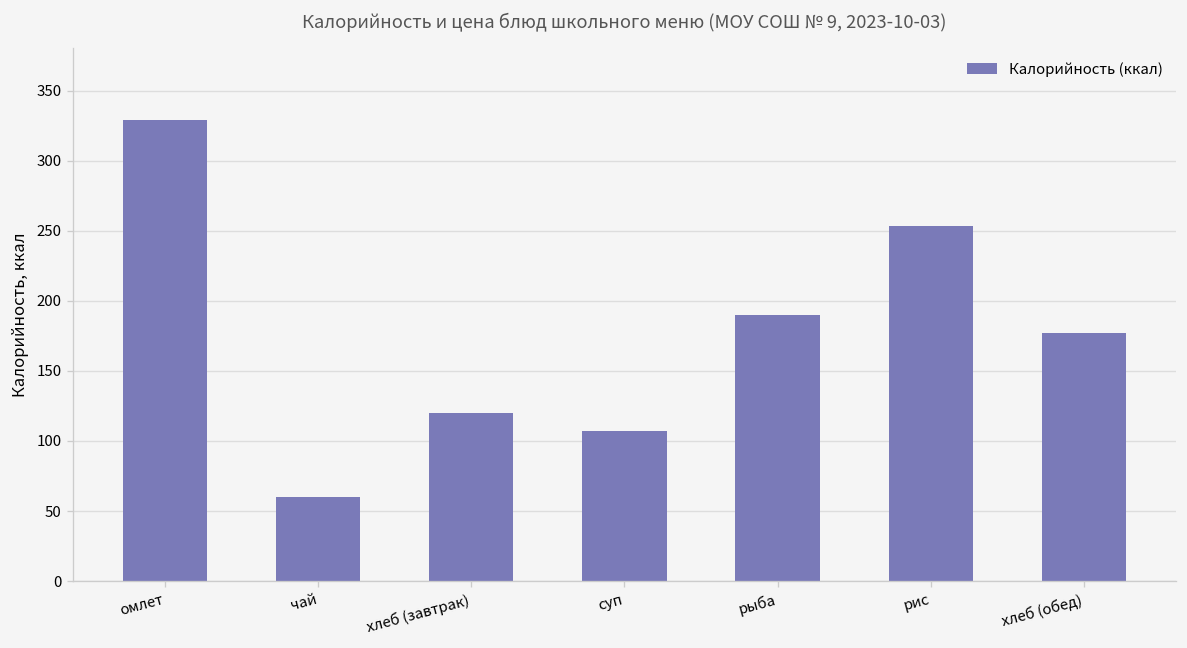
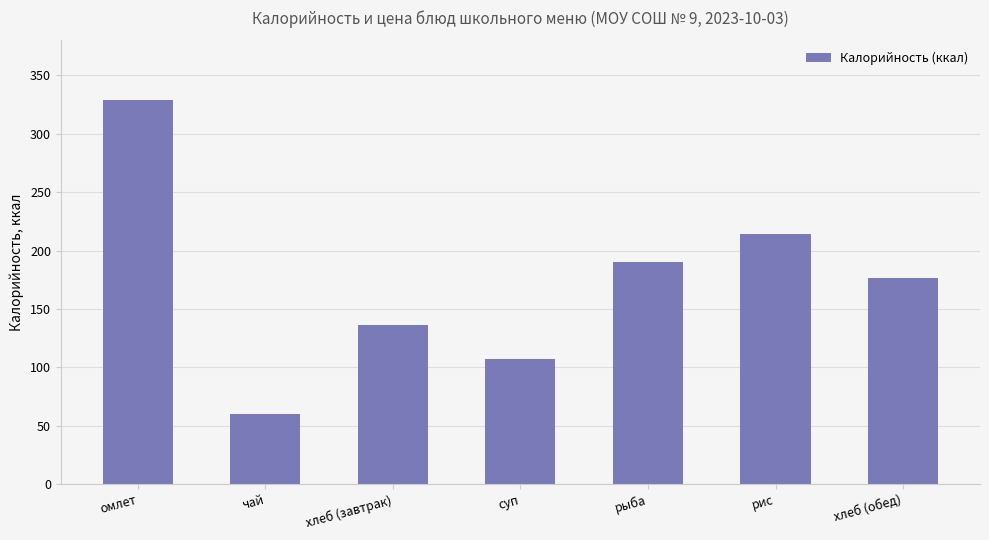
хлеб (завтрак): 120 -> 136
рис: 253 -> 214
